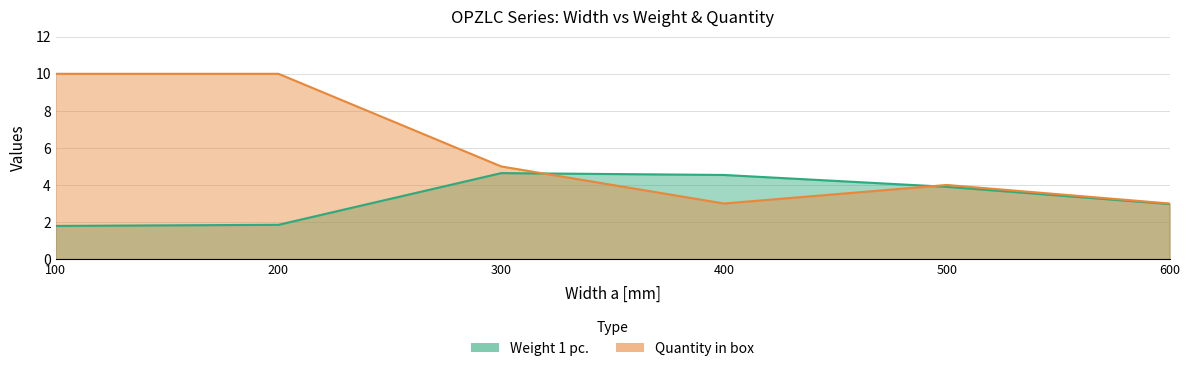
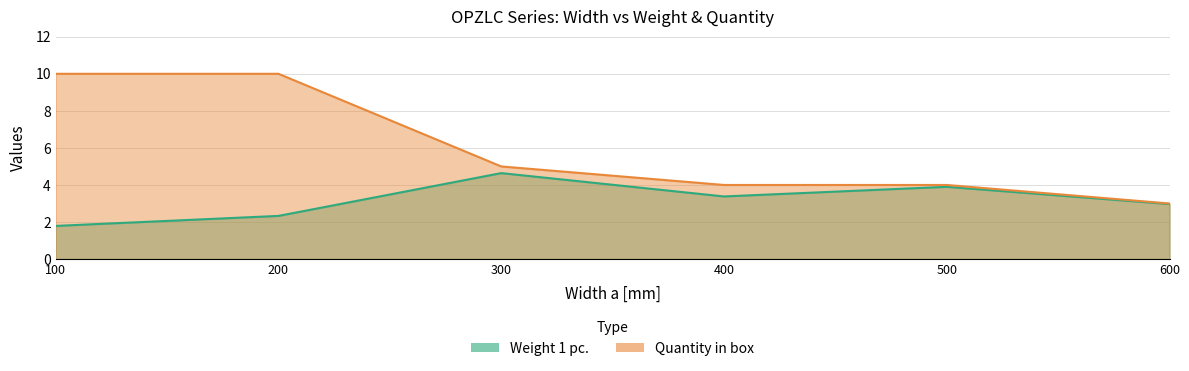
Weight 1 pc., 200: 1.9 -> 2.3
Weight 1 pc., 400: 4.5 -> 3.4
Quantity in box, 400: 3 -> 4
